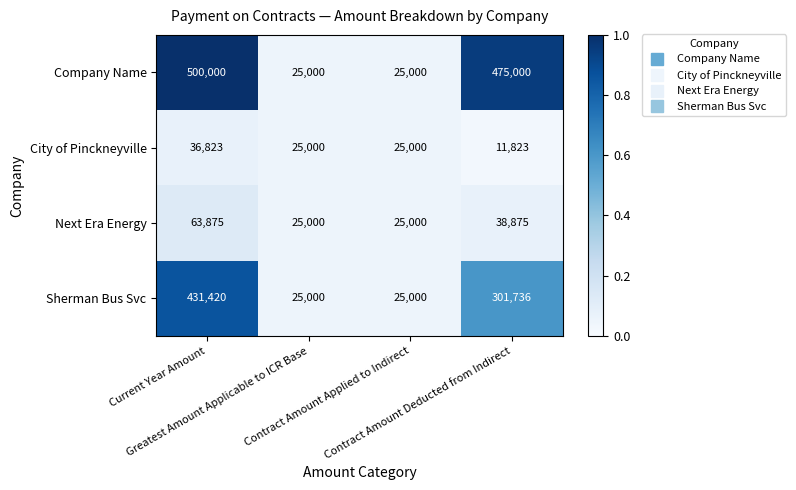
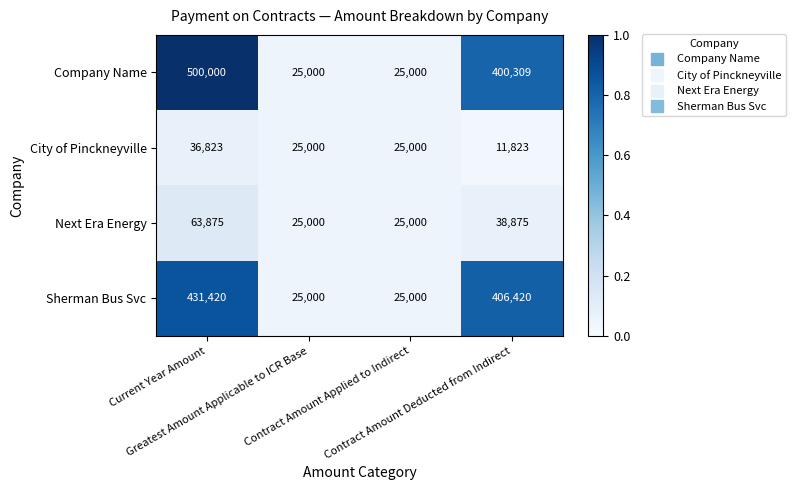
Company Name, Contract Amount Deducted from Indirect: 475,000 -> 400,309
Sherman Bus Svc, Contract Amount Deducted from Indirect: 301,736 -> 406,420
